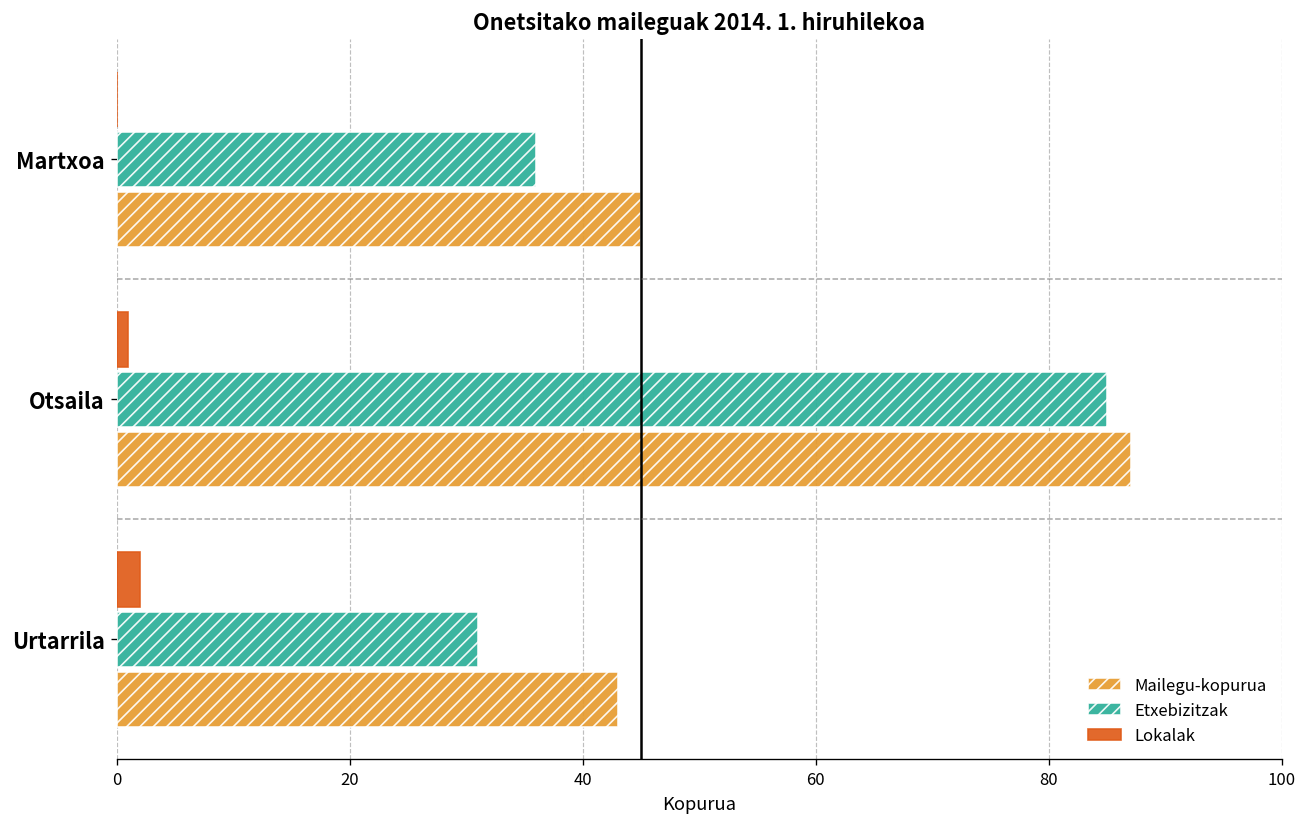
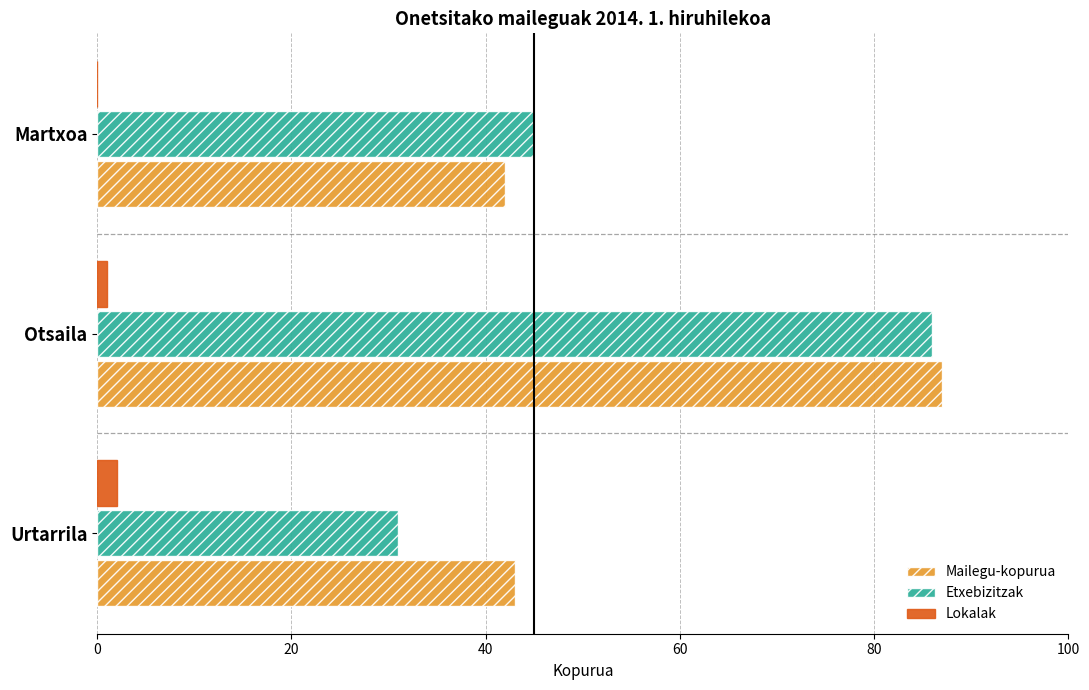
Etxebizitzak, Martxoa: 36 -> 45
Mailegu-kopurua, Martxoa: 45 -> 42
Etxebizitzak, Otsaila: 85 -> 86
